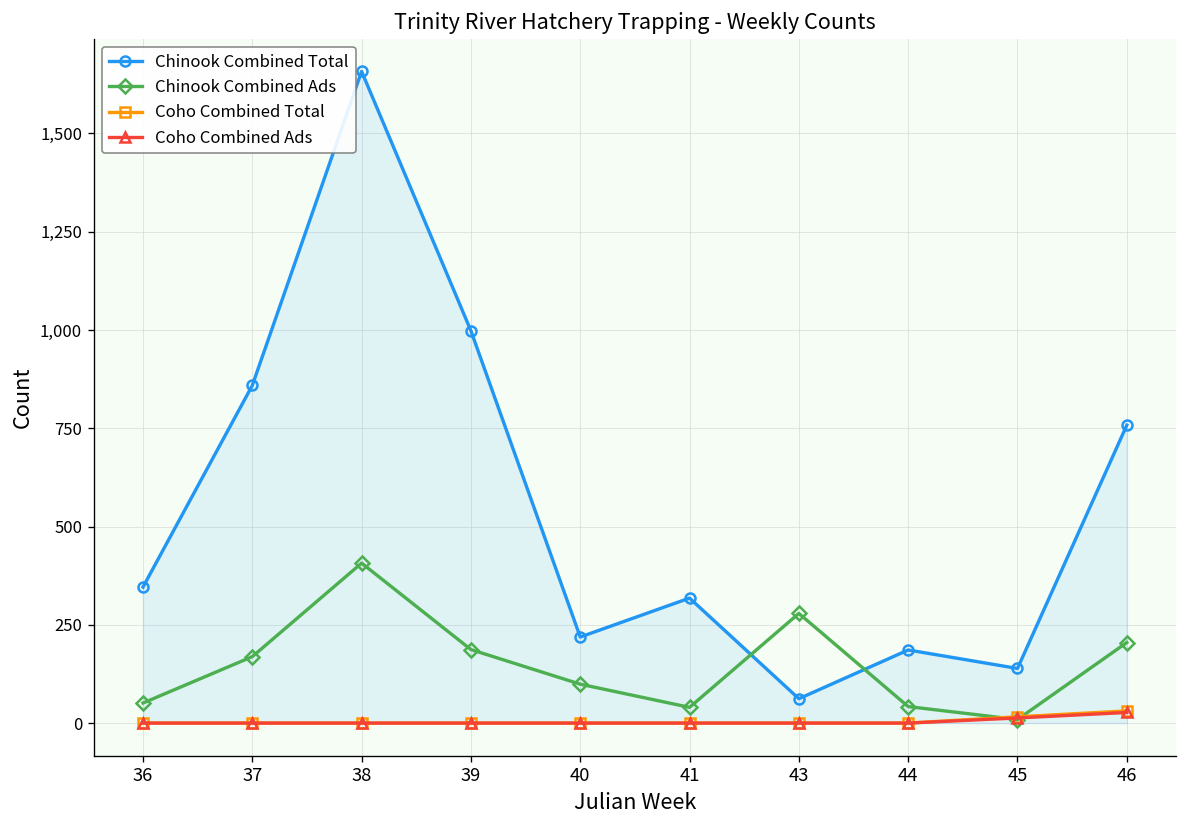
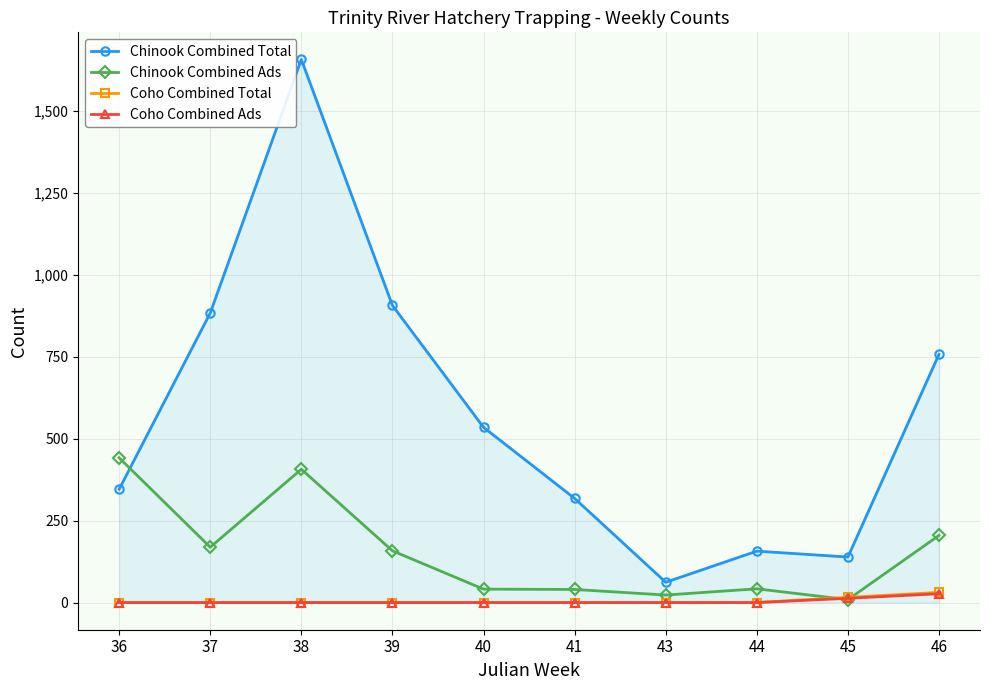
Chinook Combined Ads, 36: 50 -> 440
Chinook Combined Total, 37: 860 -> 880
Chinook Combined Total, 39: 1,000 -> 910
Chinook Combined Ads, 39: 190 -> 160
Chinook Combined Total, 40: 220 -> 540
Chinook Combined Ads, 40: 100 -> 40
Chinook Combined Ads, 43: 280 -> 20
Chinook Combined Total, 44: 190 -> 160
